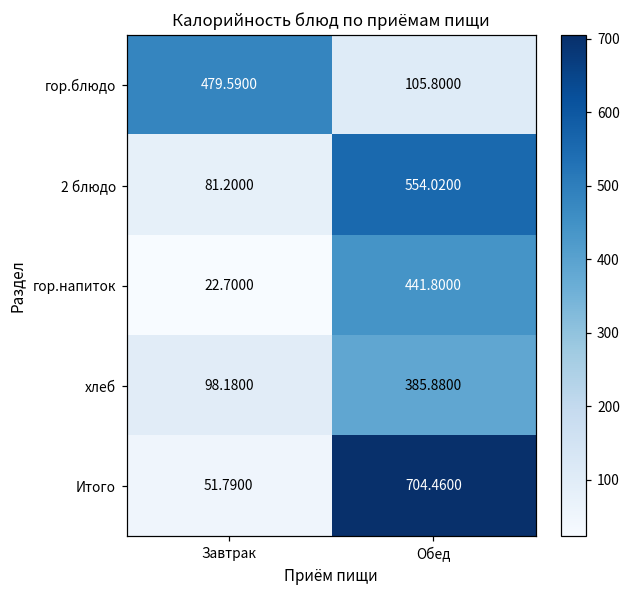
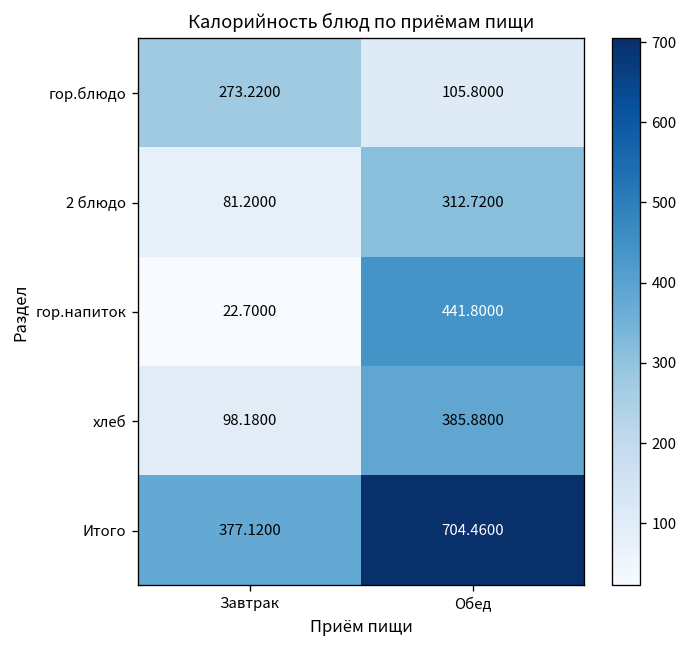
гор.блюдо, Завтрак: 479.5900 -> 273.2200
2 блюдо, Обед: 554.0200 -> 312.7200
Итого, Завтрак: 51.7900 -> 377.1200
